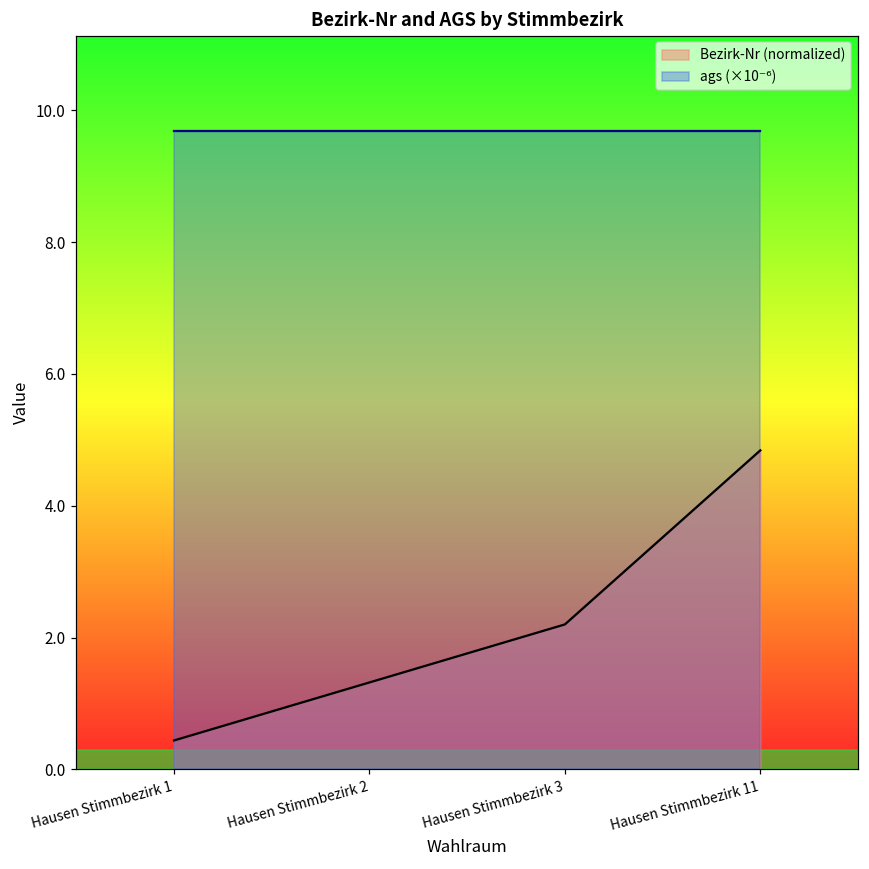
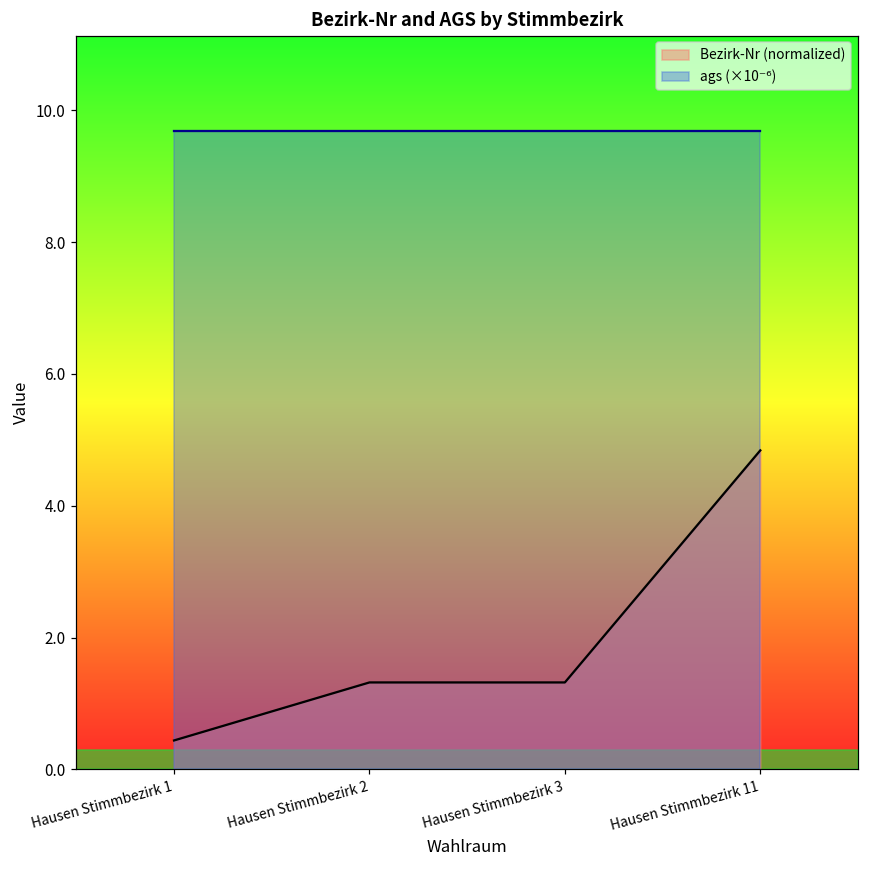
Bezirk-Nr (normalized), Hausen Stimmbezirk 3: 2.2 -> 1.3
